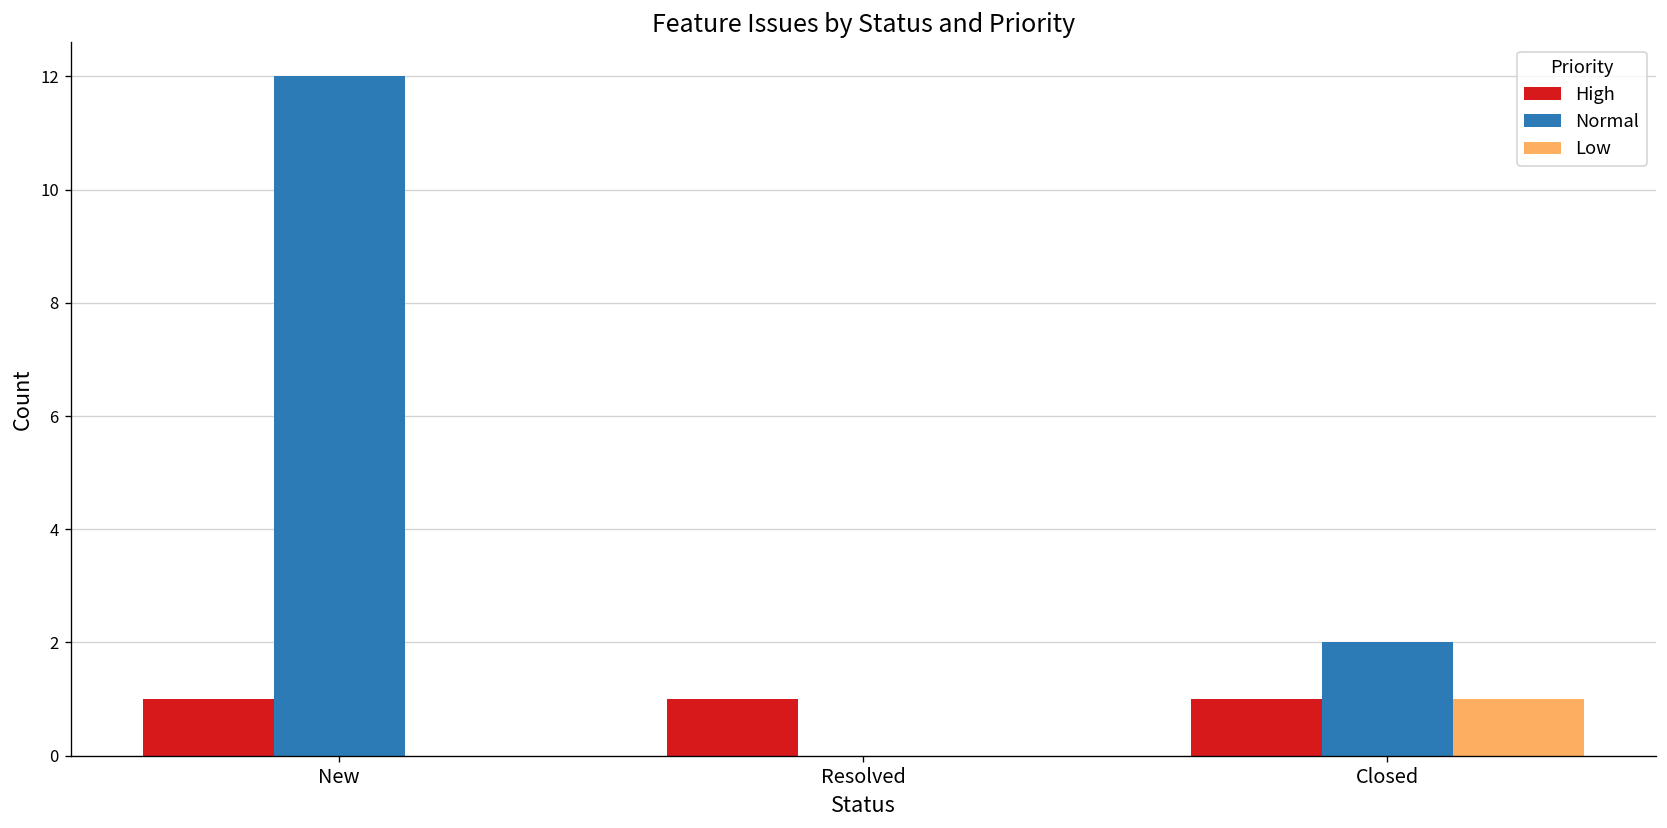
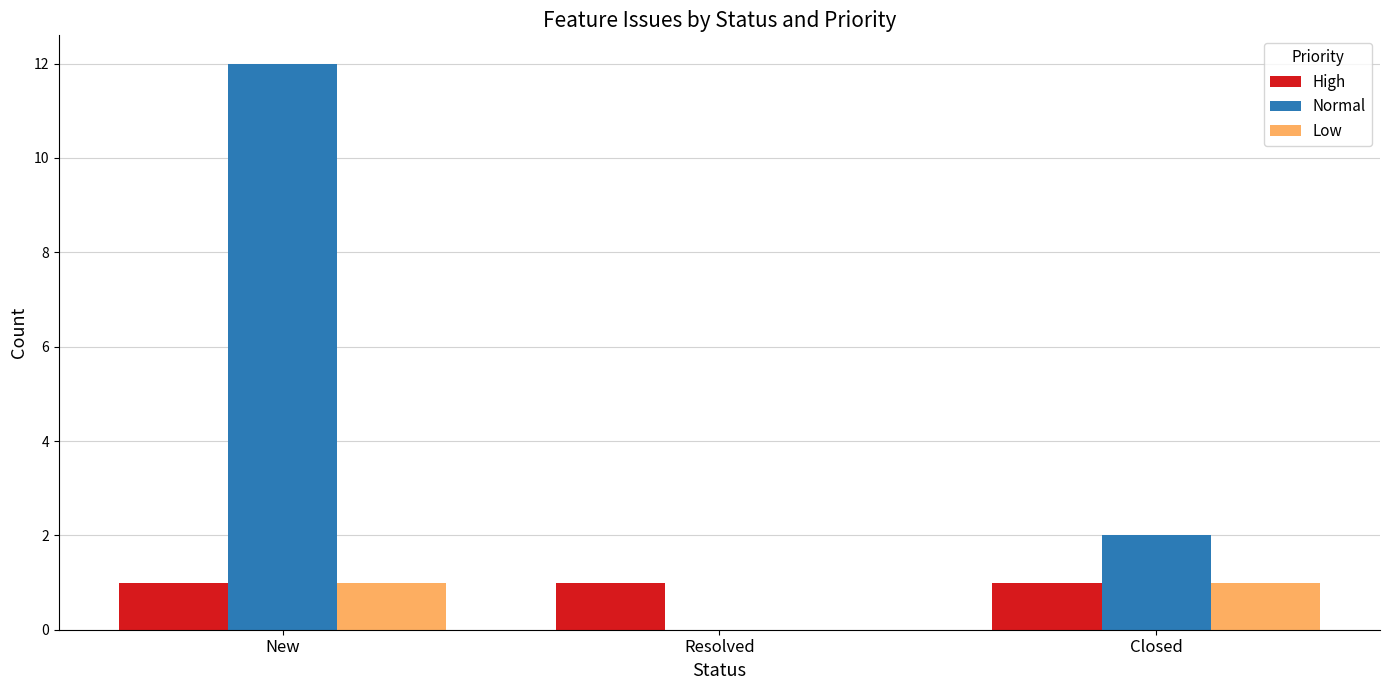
Low, New: 0 -> 1
